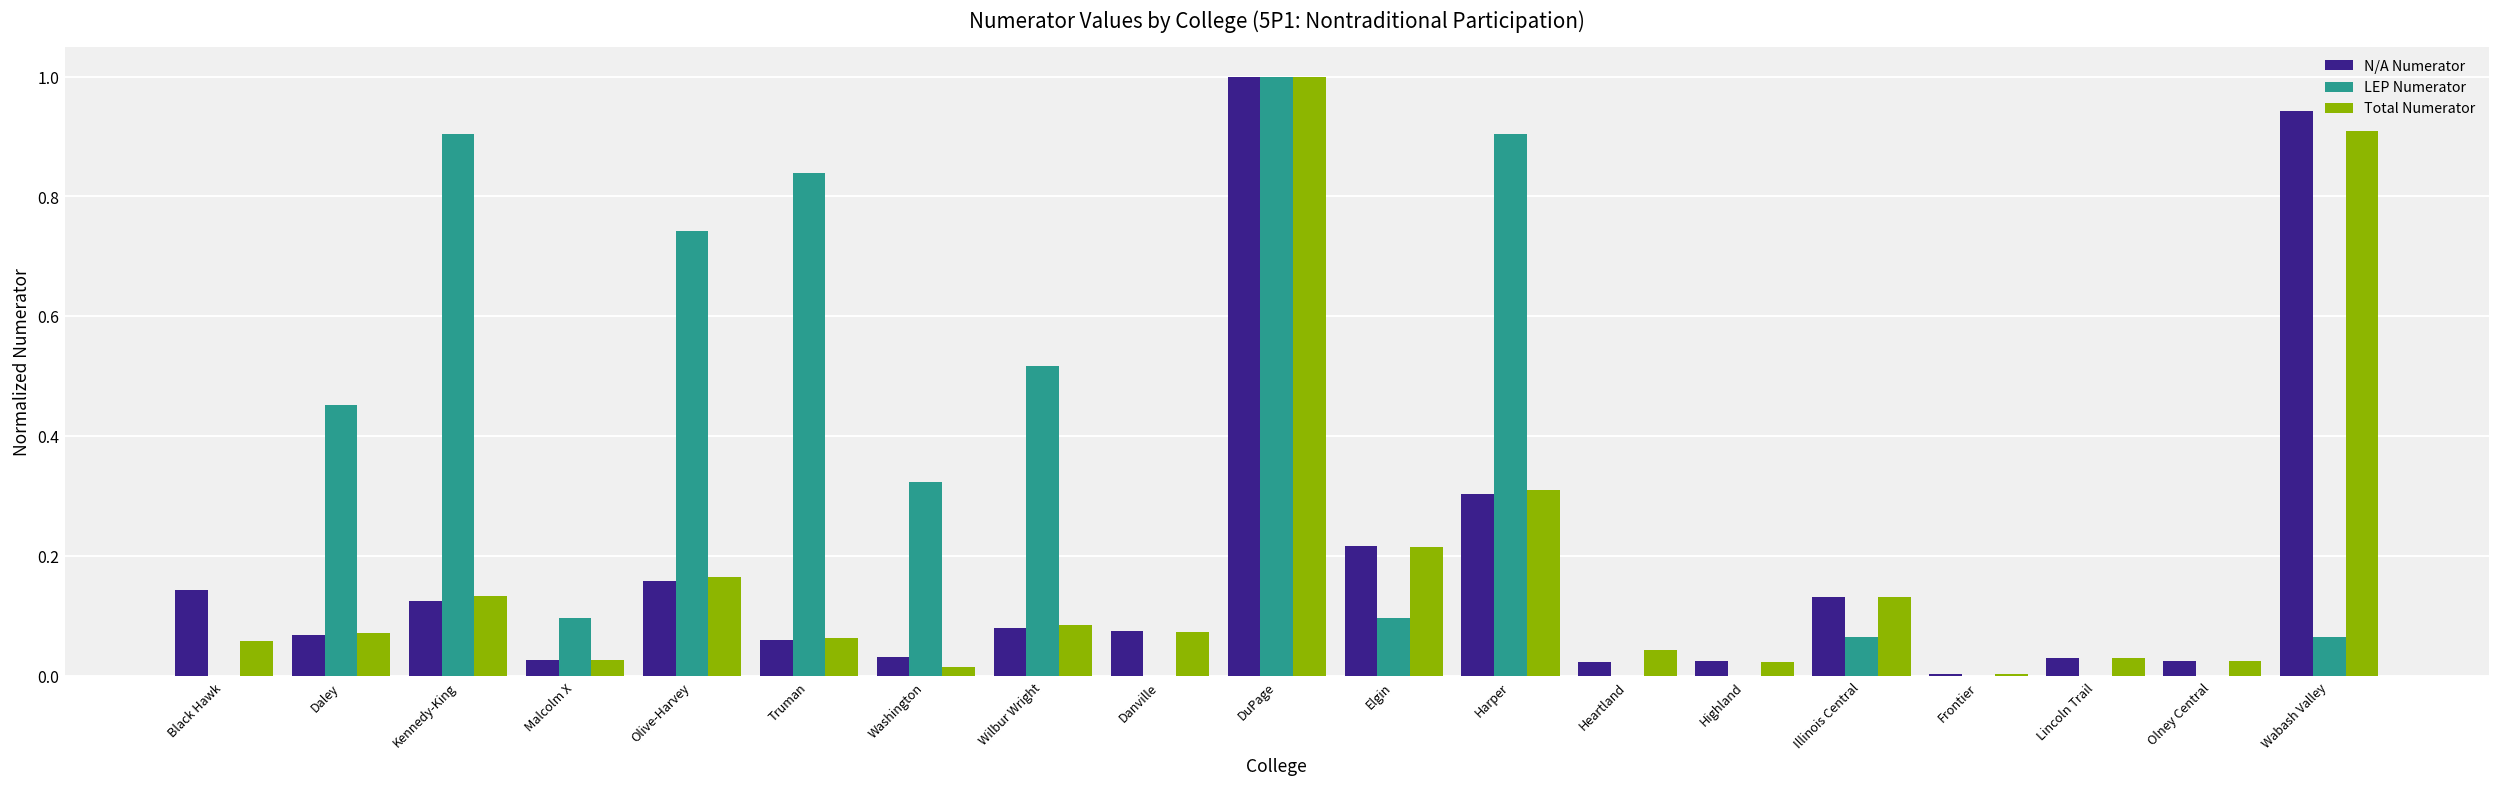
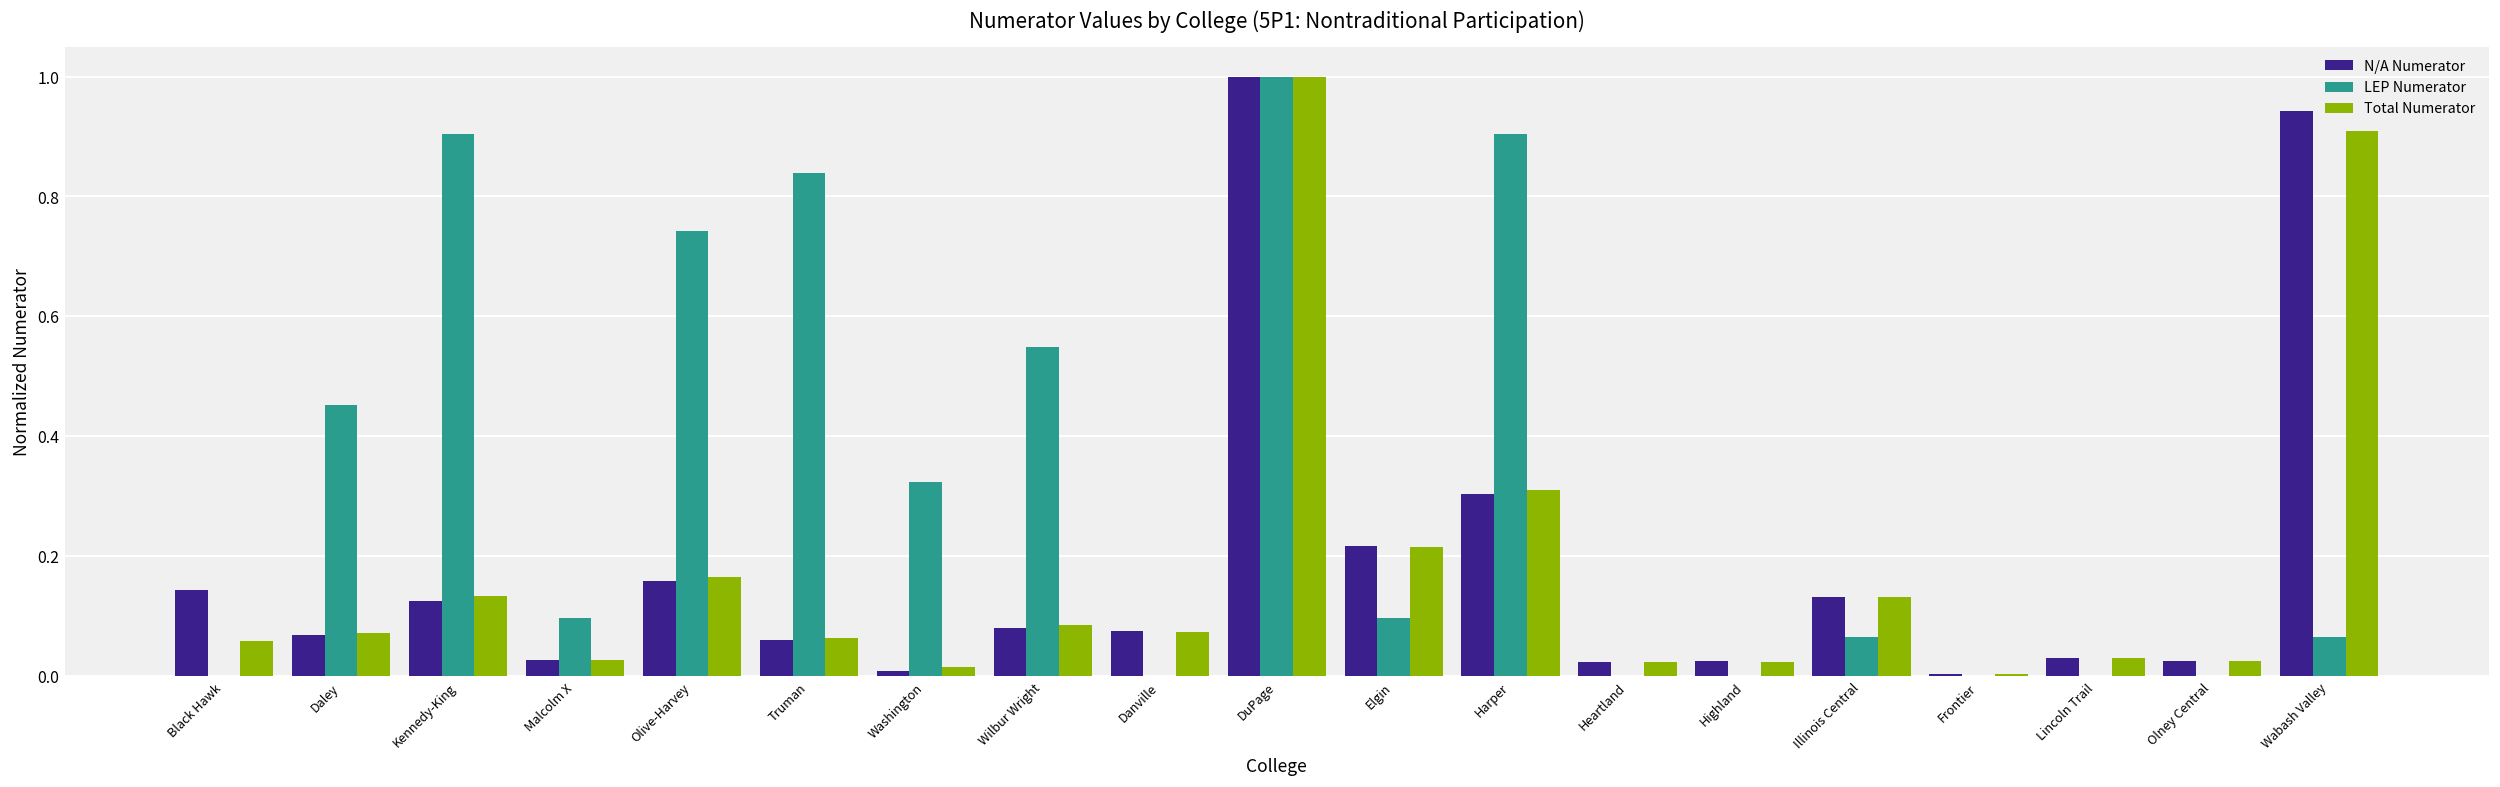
N/A Numerator, Washington: 0.03 -> 0.01
LEP Numerator, Wilbur Wright: 0.52 -> 0.55
Total Numerator, Heartland: 0.04 -> 0.02
